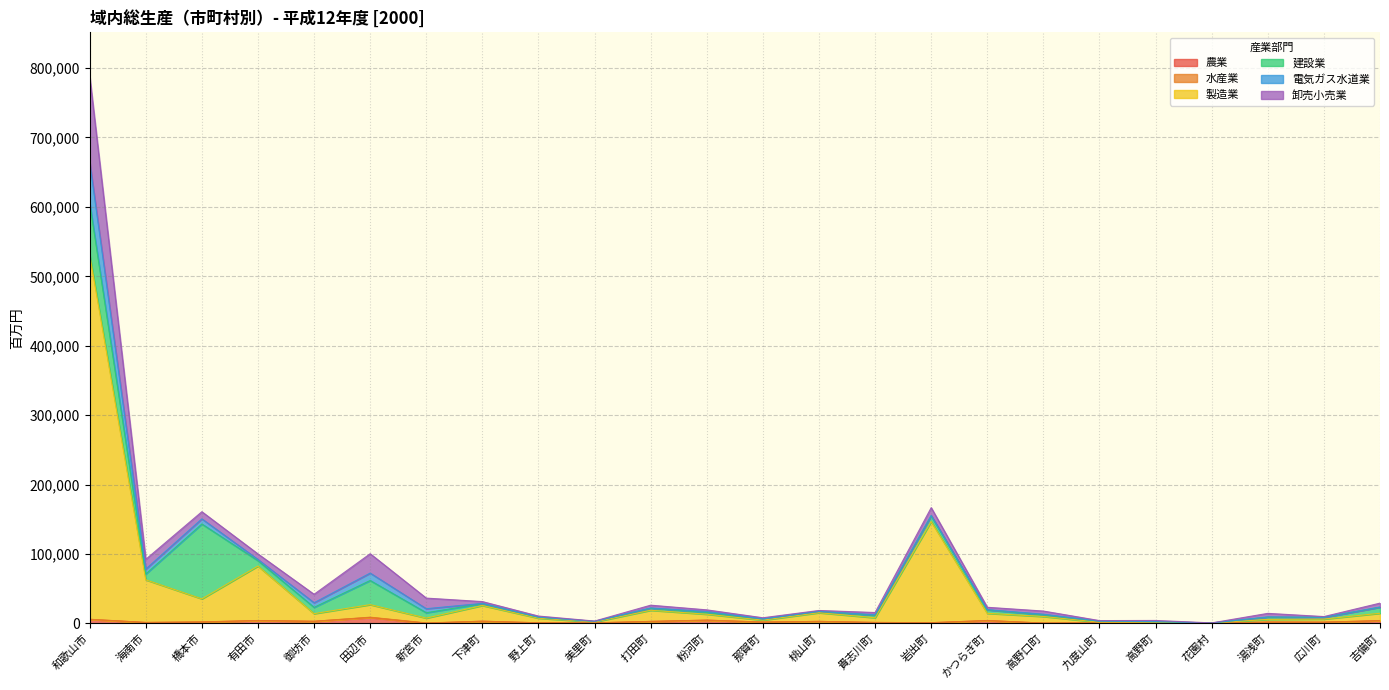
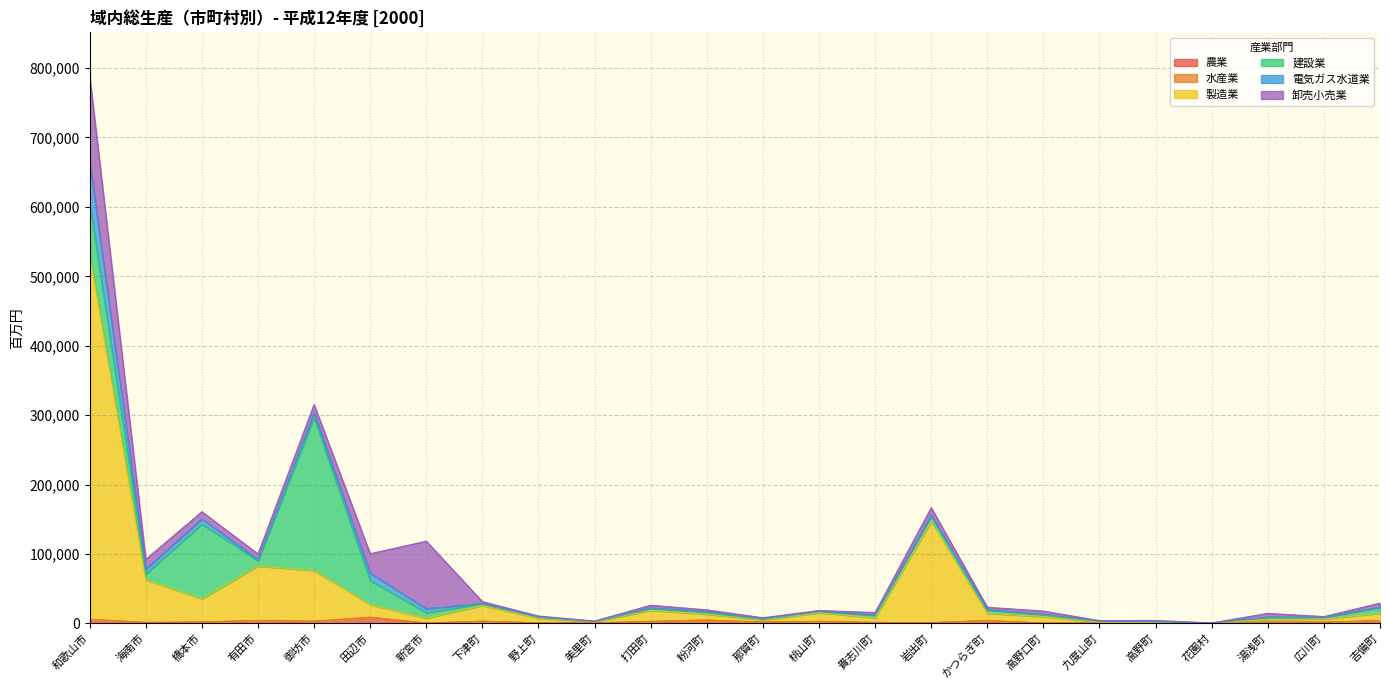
製造業, 御坊市: 10,000 -> 70,000
建設業, 御坊市: 10,000 -> 220,000
卸売小売業, 新宮市: 20,000 -> 100,000
